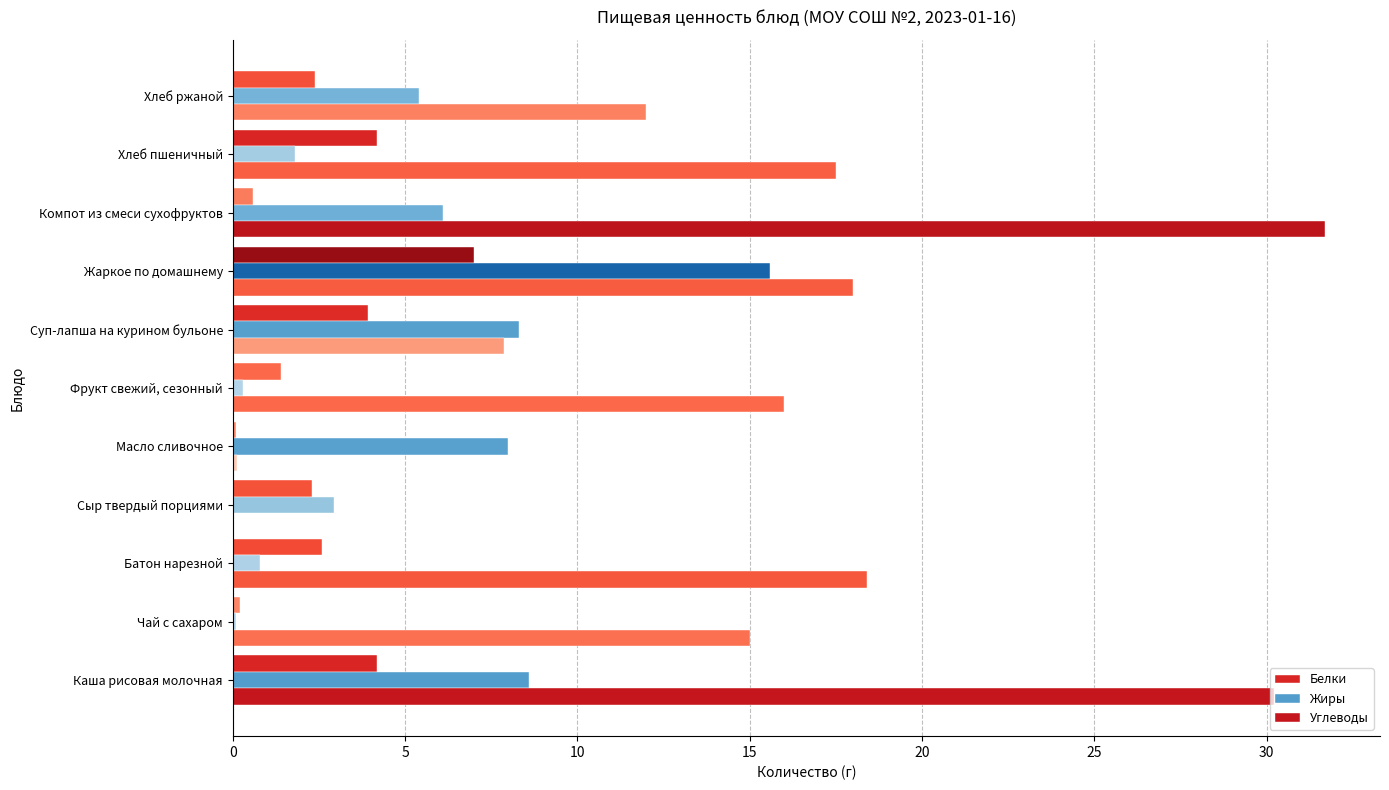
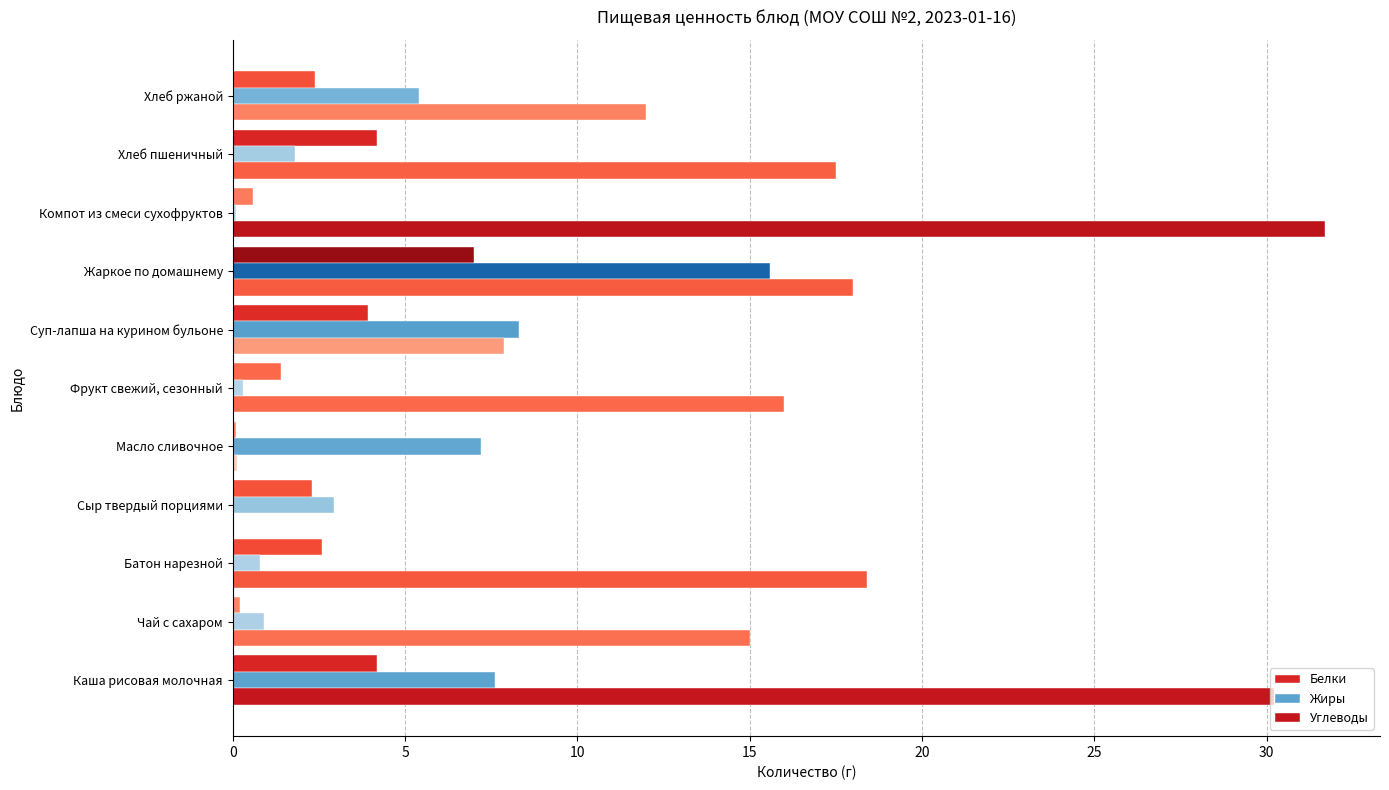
Жиры, Компот из смеси сухофруктов: 6.1 -> 0.1
Жиры, Масло сливочное: 8.0 -> 7.2
Жиры, Чай с сахаром: 0.1 -> 0.9
Жиры, Каша рисовая молочная: 8.6 -> 7.6
